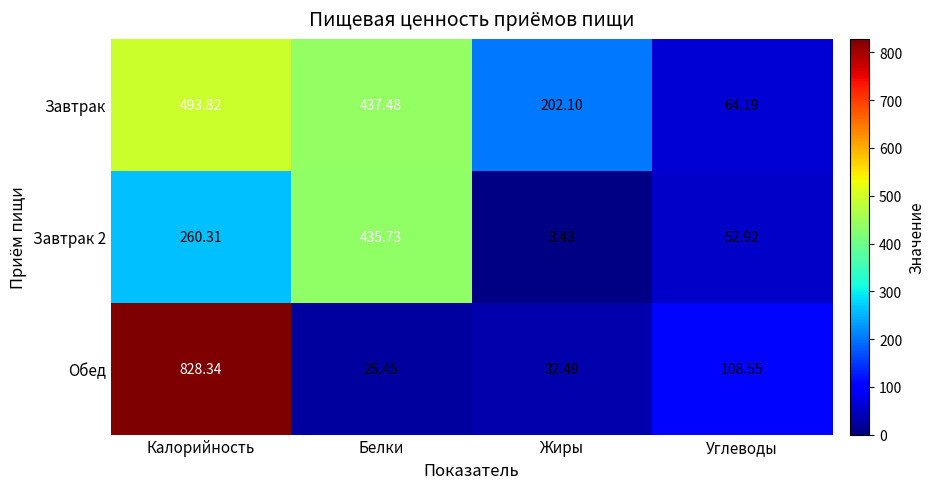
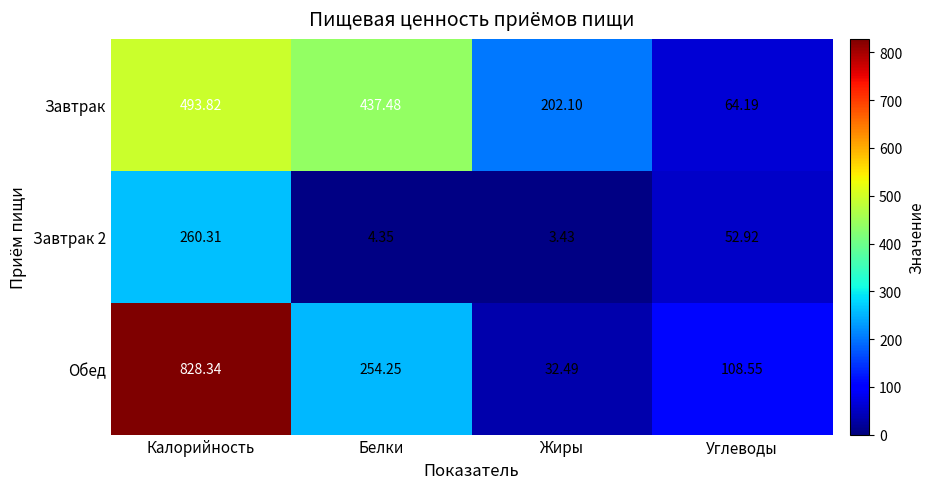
Завтрак 2, Белки: 435.73 -> 4.35
Обед, Белки: 25.45 -> 254.25
